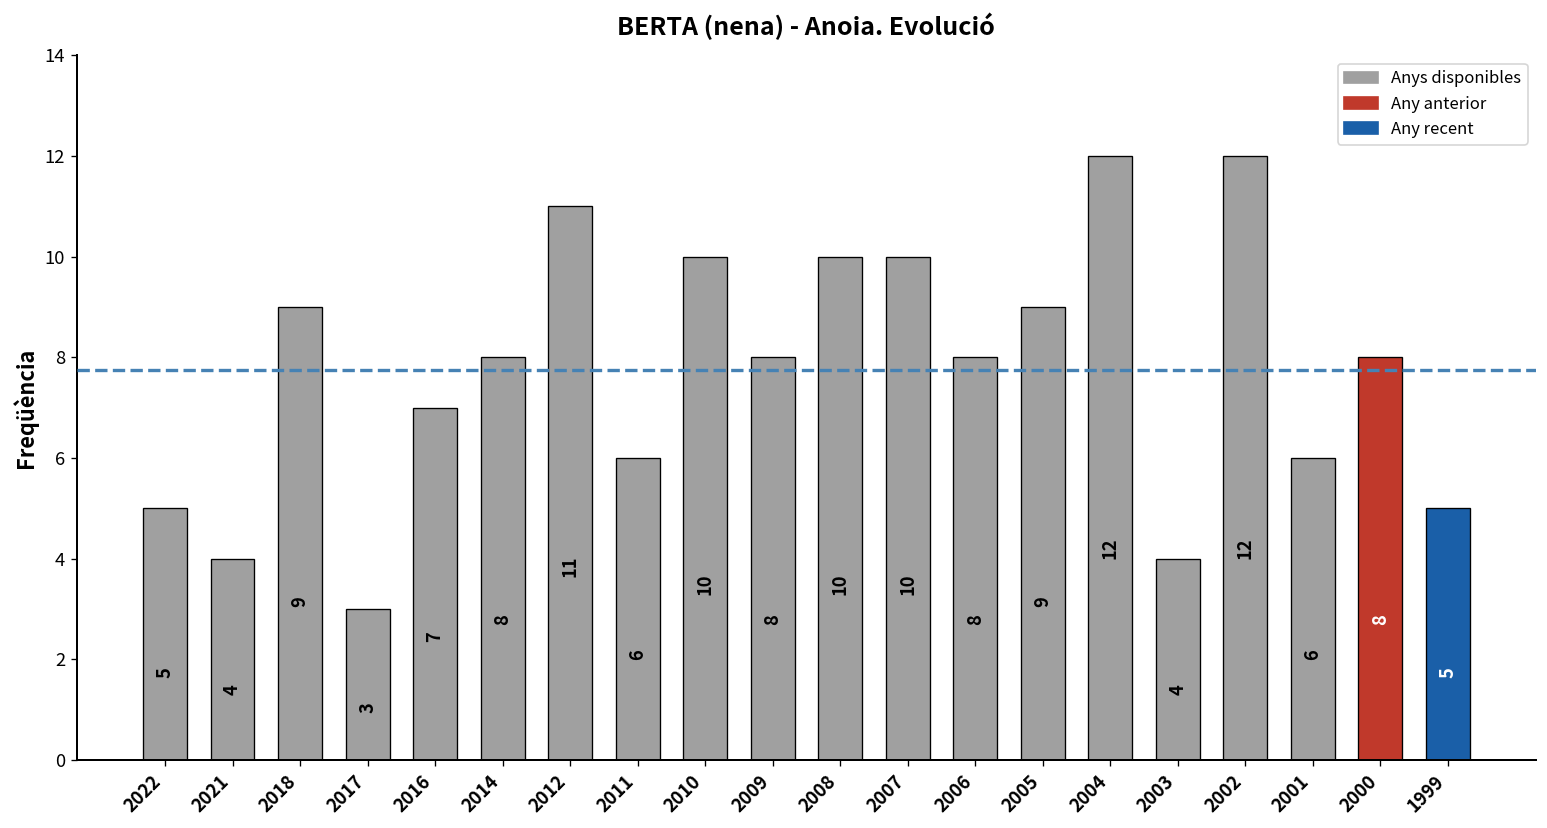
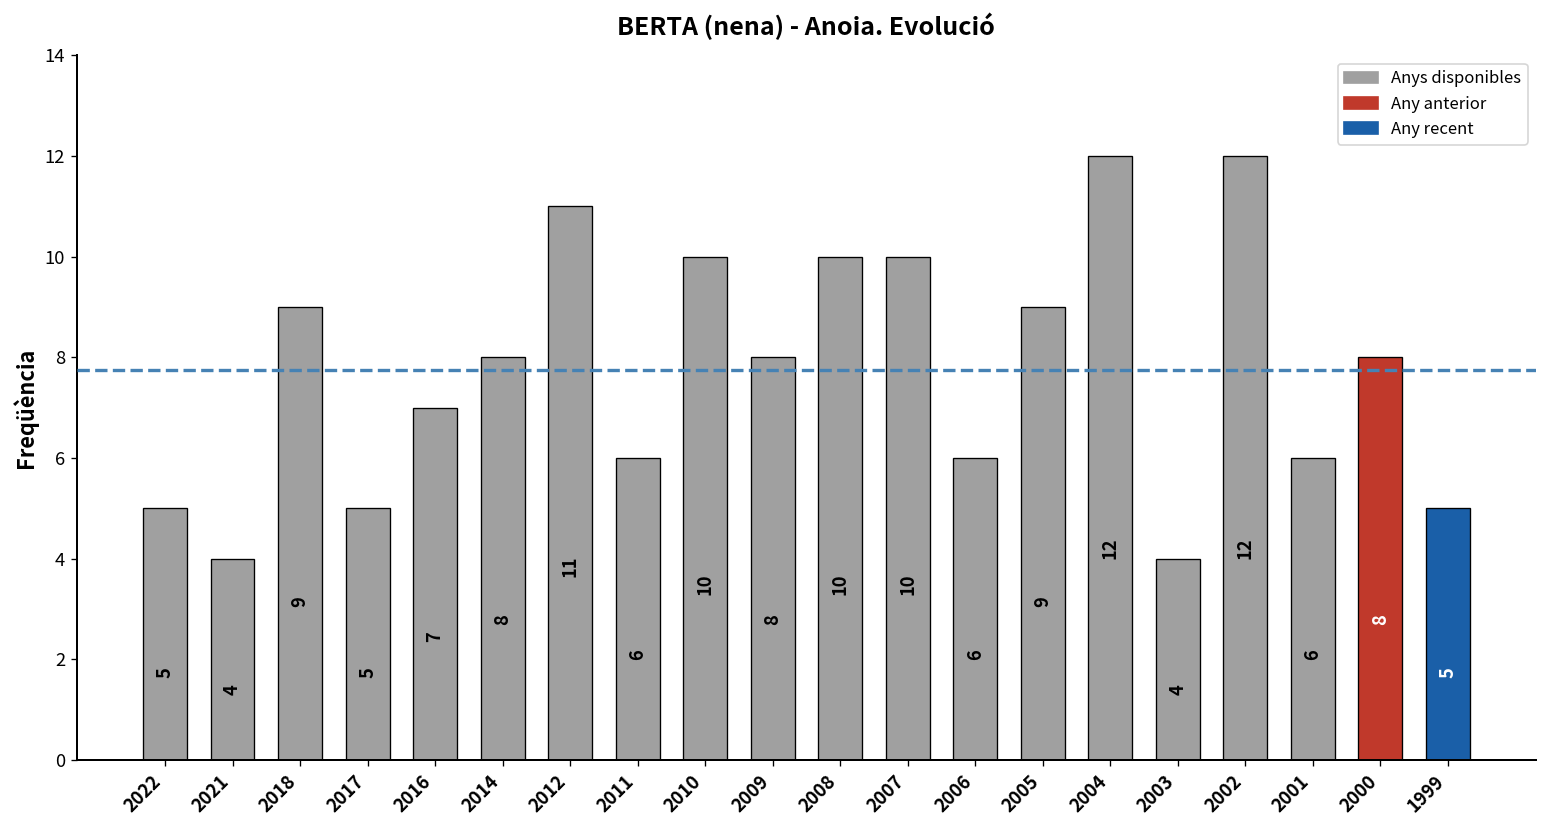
2017: 3 -> 5
2006: 8 -> 6
